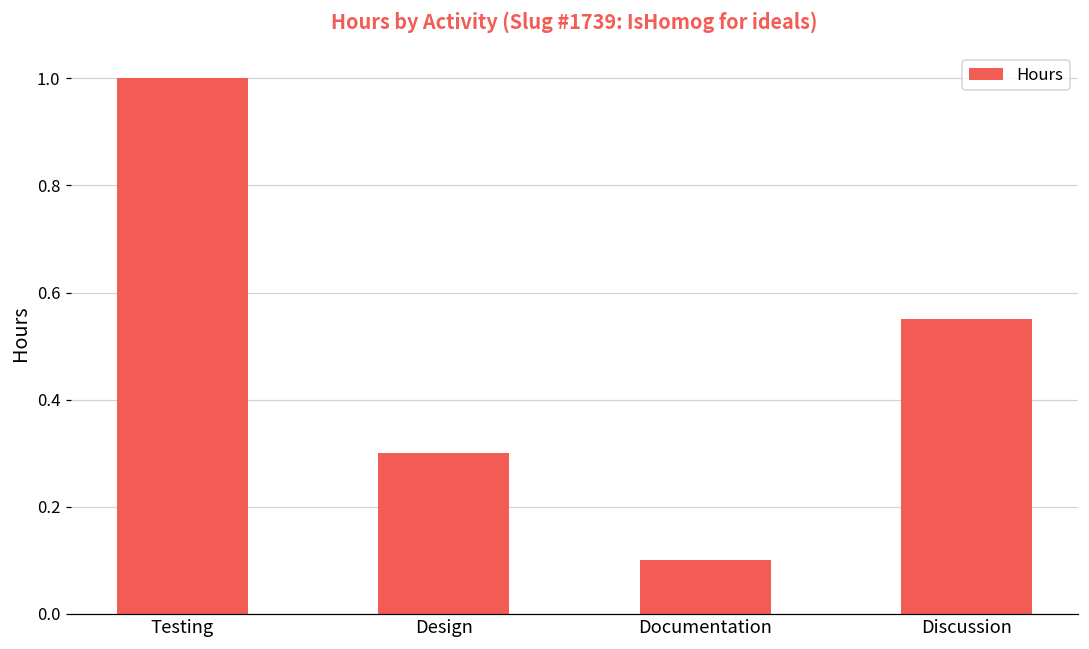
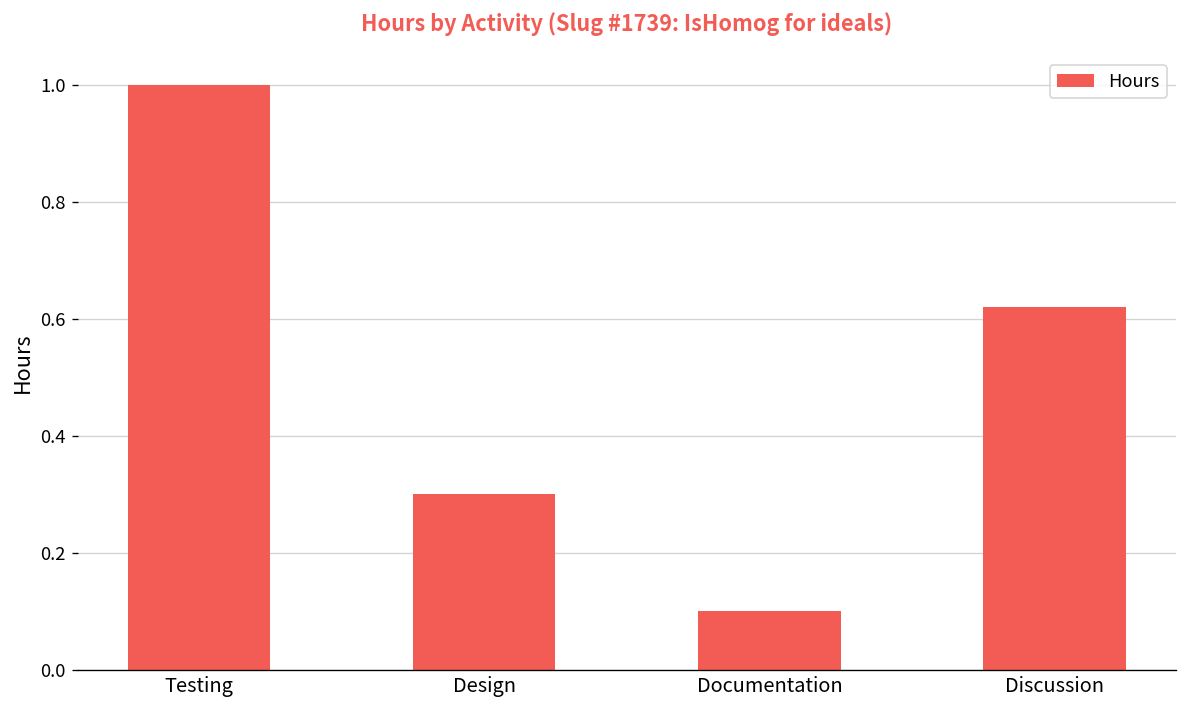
Discussion: 0.55 -> 0.62
